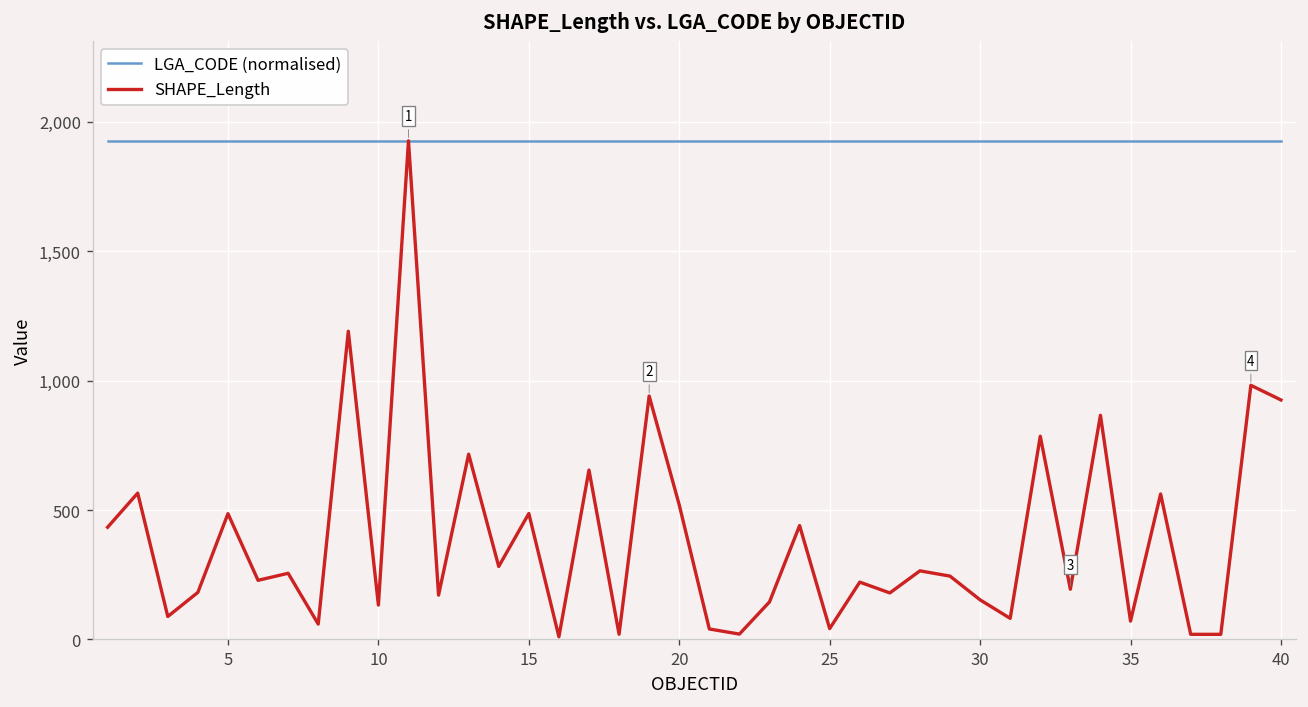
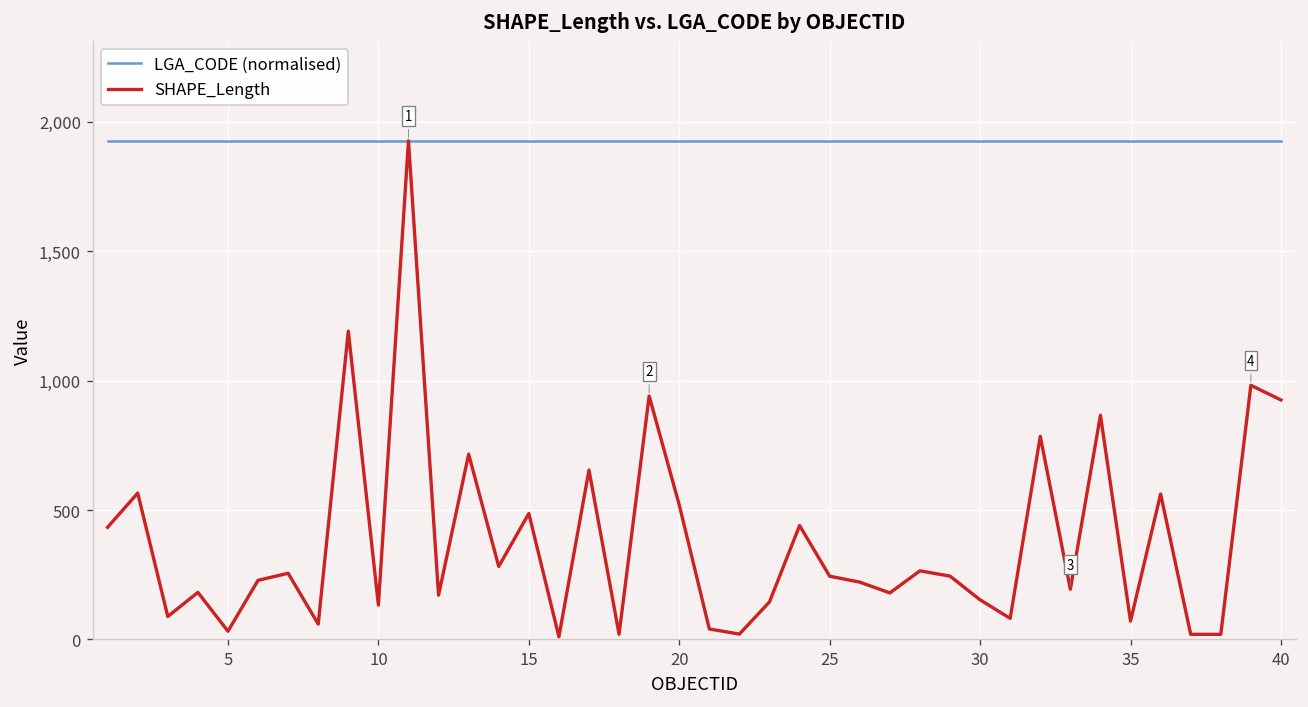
SHAPE_Length, 5: 490 -> 30
SHAPE_Length, 25: 40 -> 240
